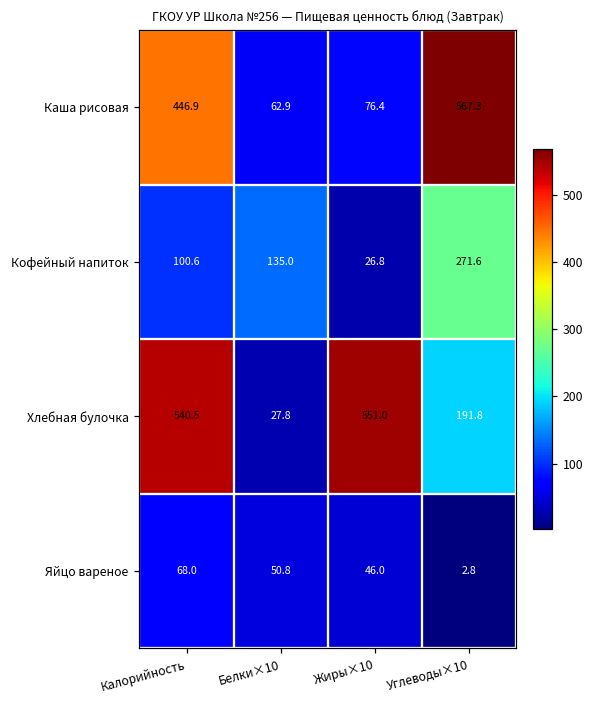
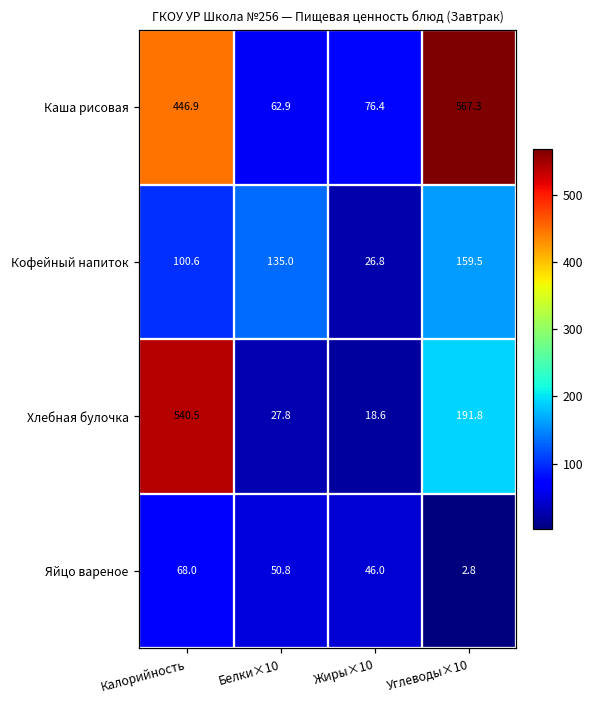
Кофейный напиток, Углеводы×10: 271.6 -> 159.5
Хлебная булочка, Жиры×10: 551.0 -> 18.6
